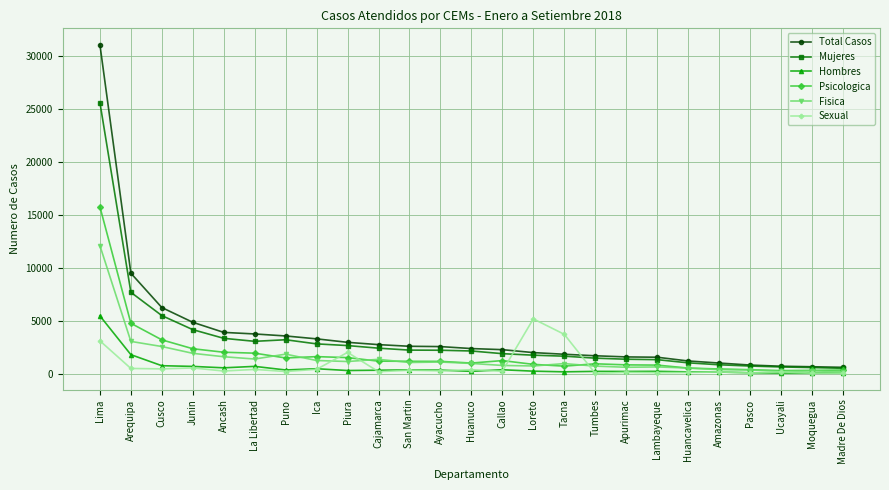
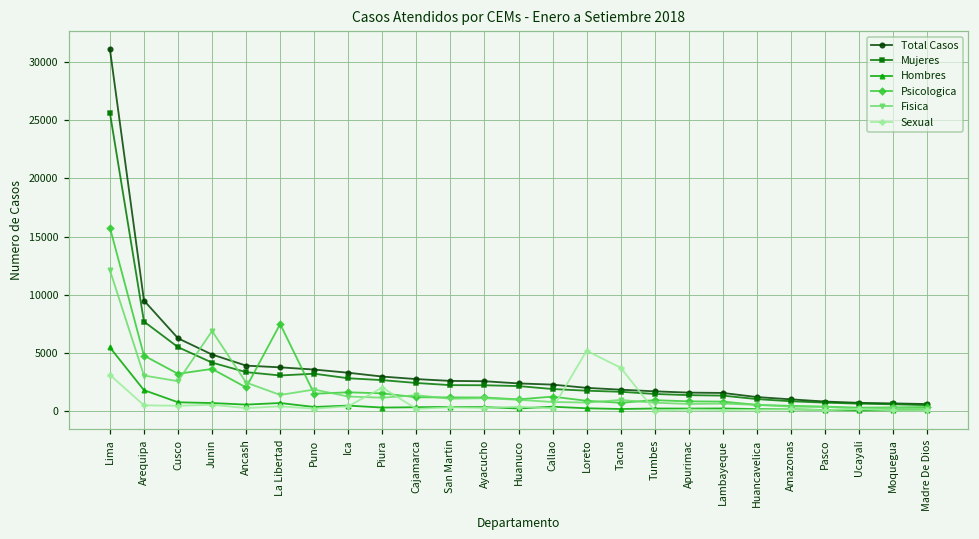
Psicologica, Junin: 2400 -> 3600
Fisica, Junin: 1900 -> 6900
Fisica, Ancash: 1600 -> 2500
Psicologica, La Libertad: 1900 -> 7500
